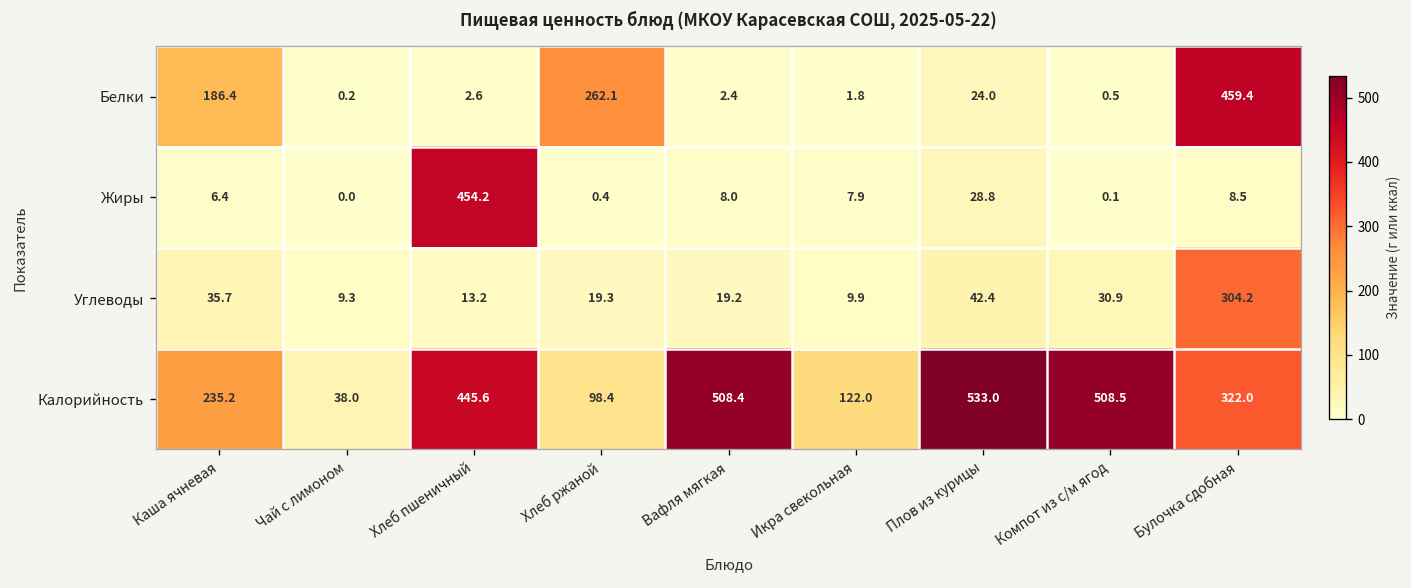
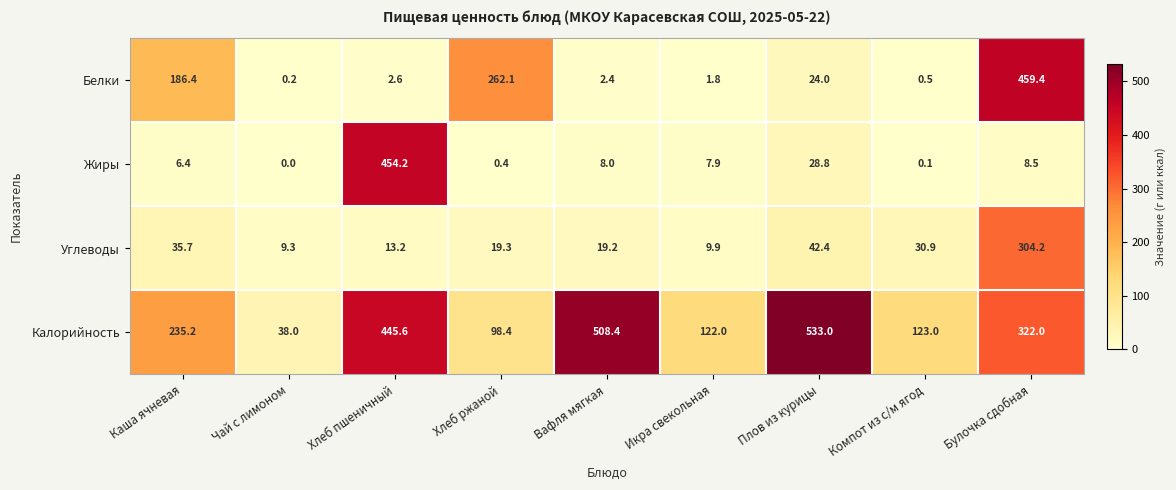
Калорийность, Компот из с/м ягод: 508.5 -> 123.0
